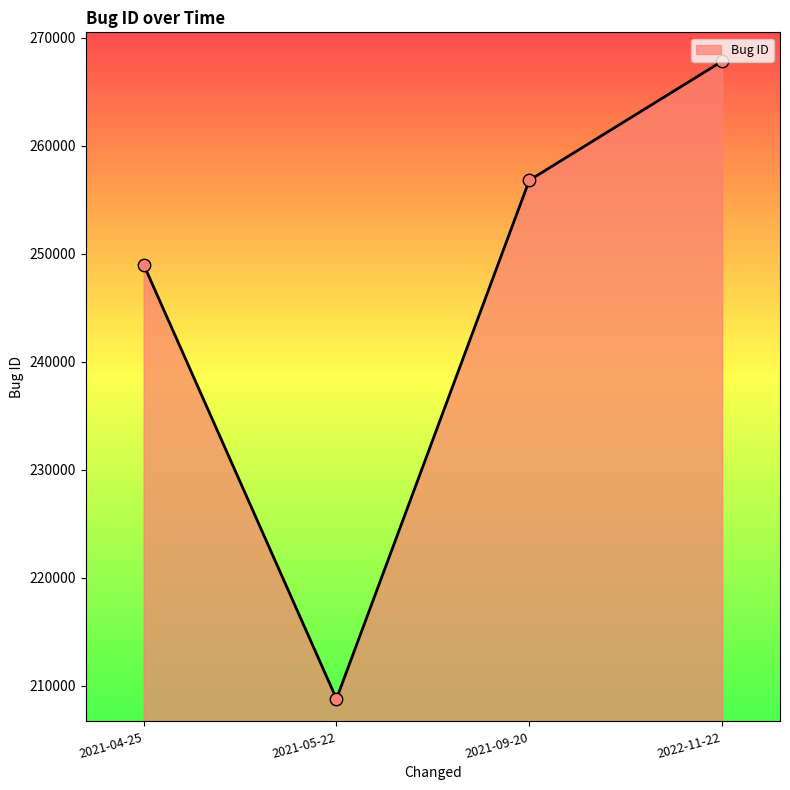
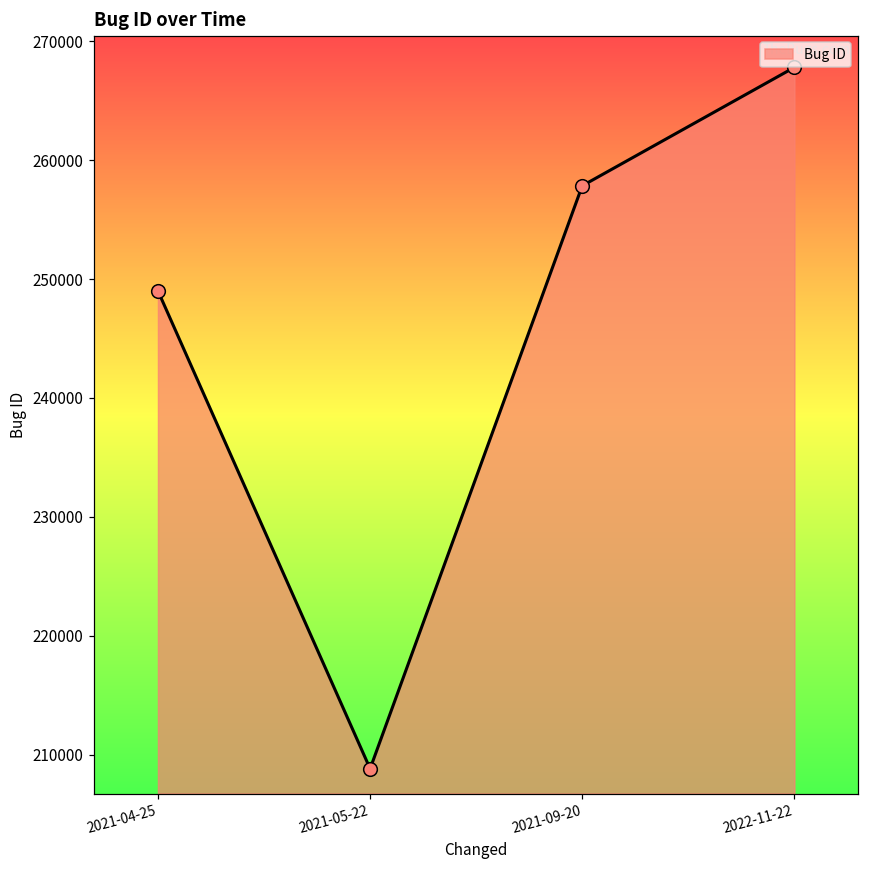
2021-09-20: 256800 -> 257900
